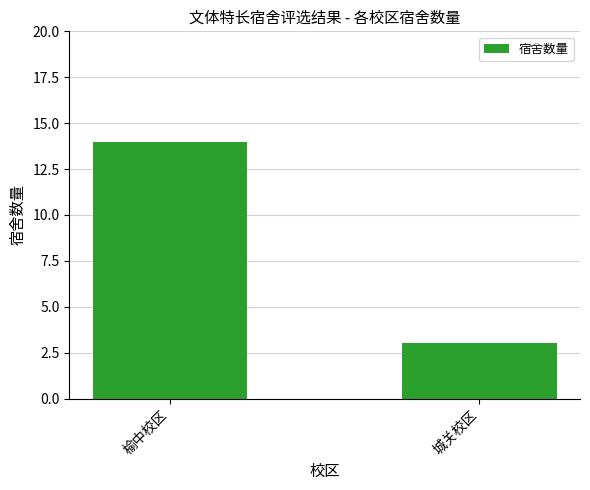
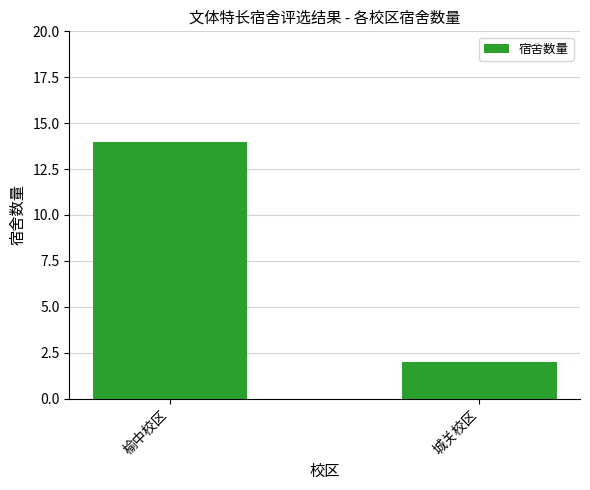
城关校区: 3 -> 2
